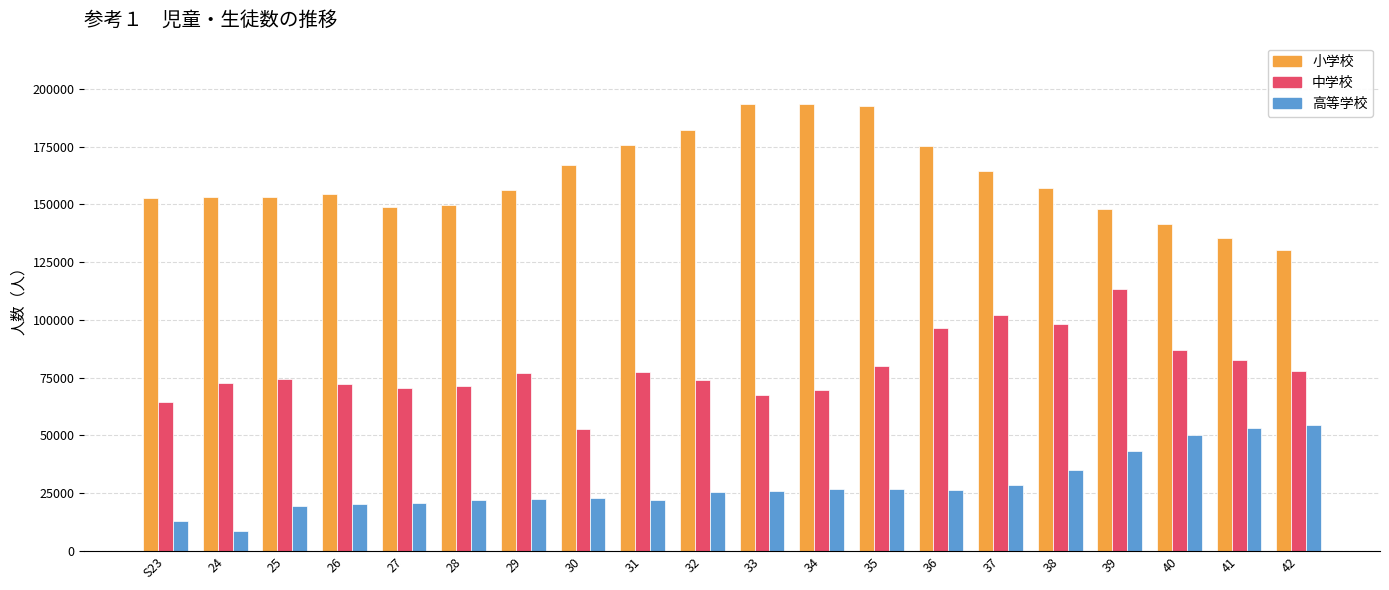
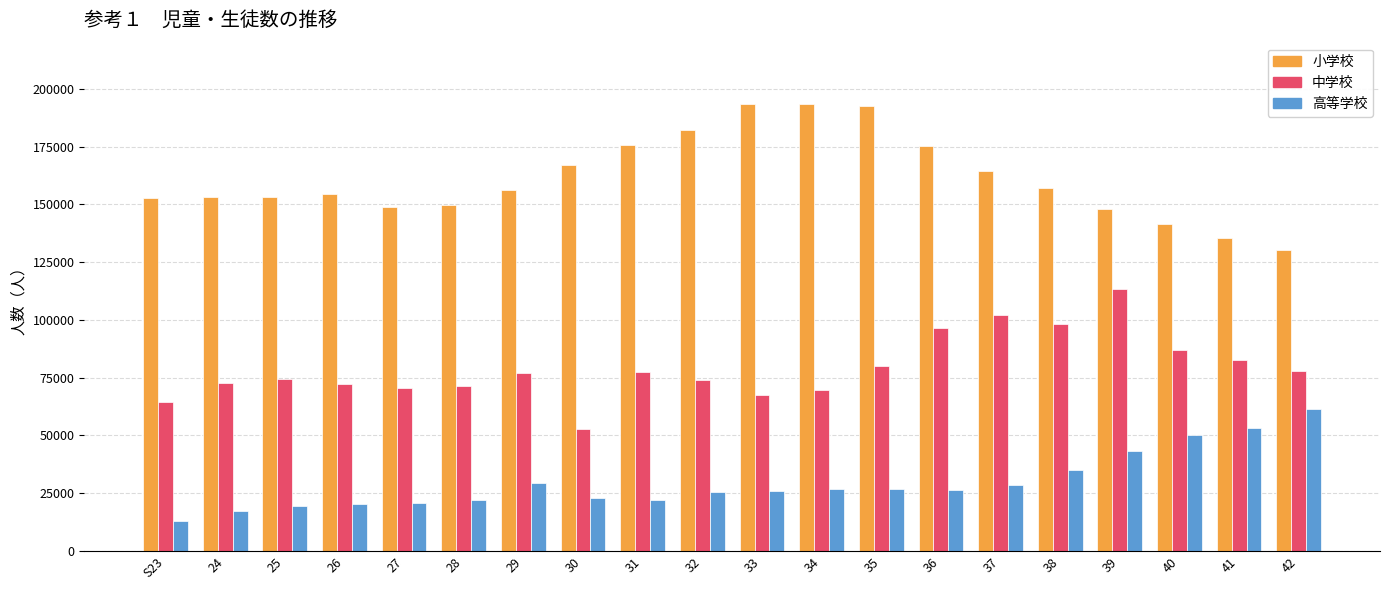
高等学校, 24: 8000 -> 17000
高等学校, 29: 22000 -> 29000
高等学校, 42: 55000 -> 61000
